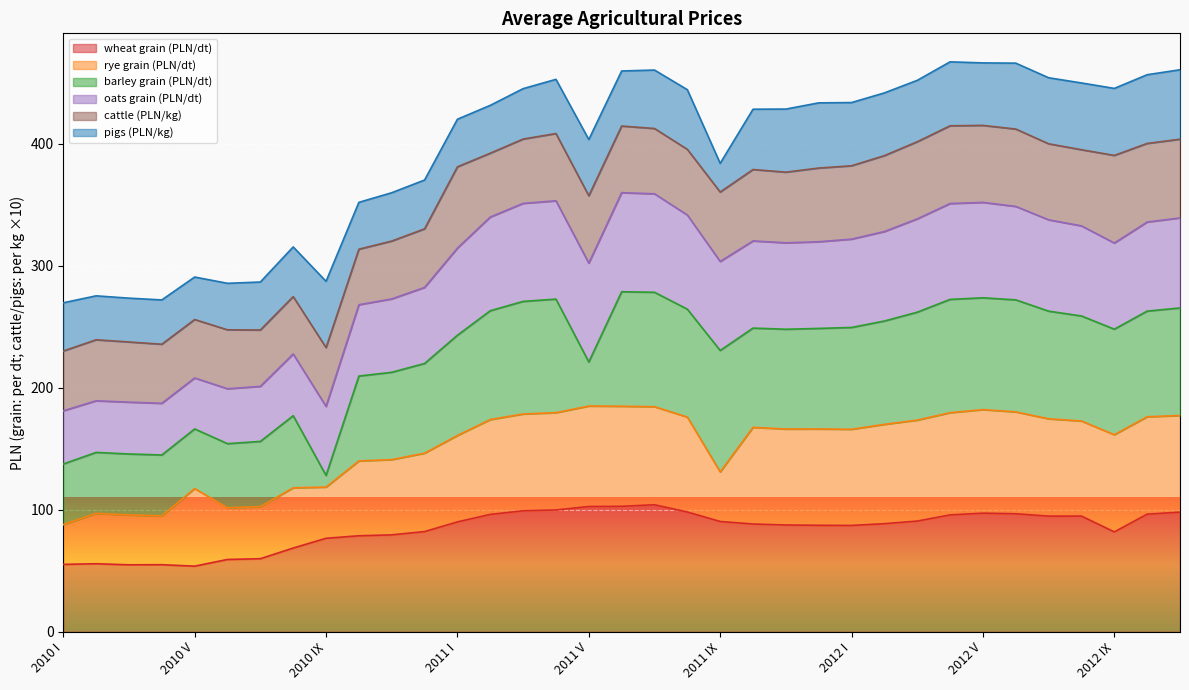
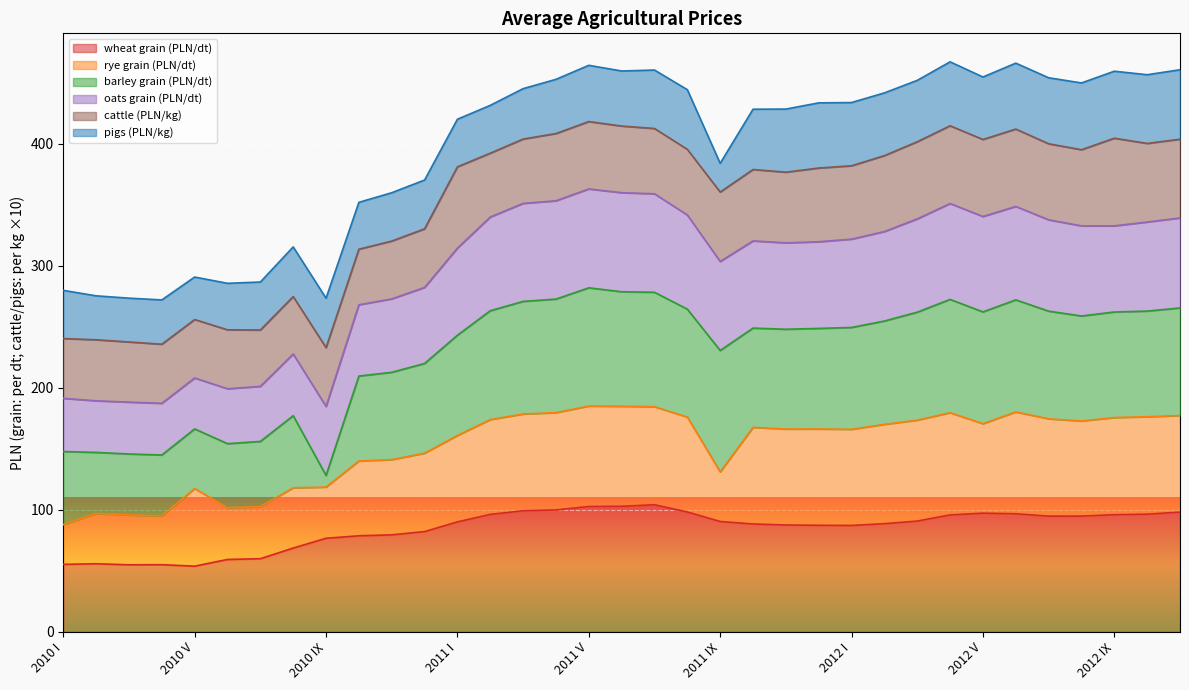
barley grain (PLN/dt), 2010 I: 50 -> 60
pigs (PLN/kg), 2010 IX: 54 -> 41
barley grain (PLN/dt), 2011 V: 36 -> 97
rye grain (PLN/dt), 2012 V: 85 -> 73
wheat grain (PLN/dt), 2012 IX: 82 -> 96
